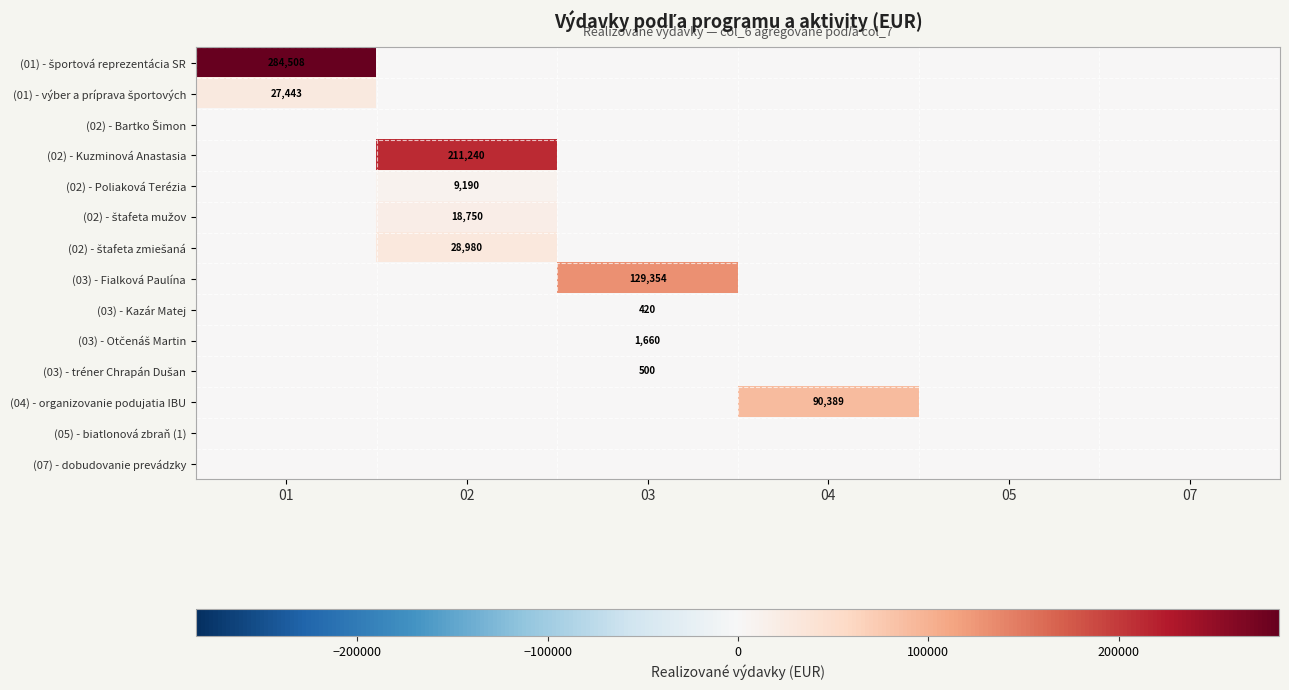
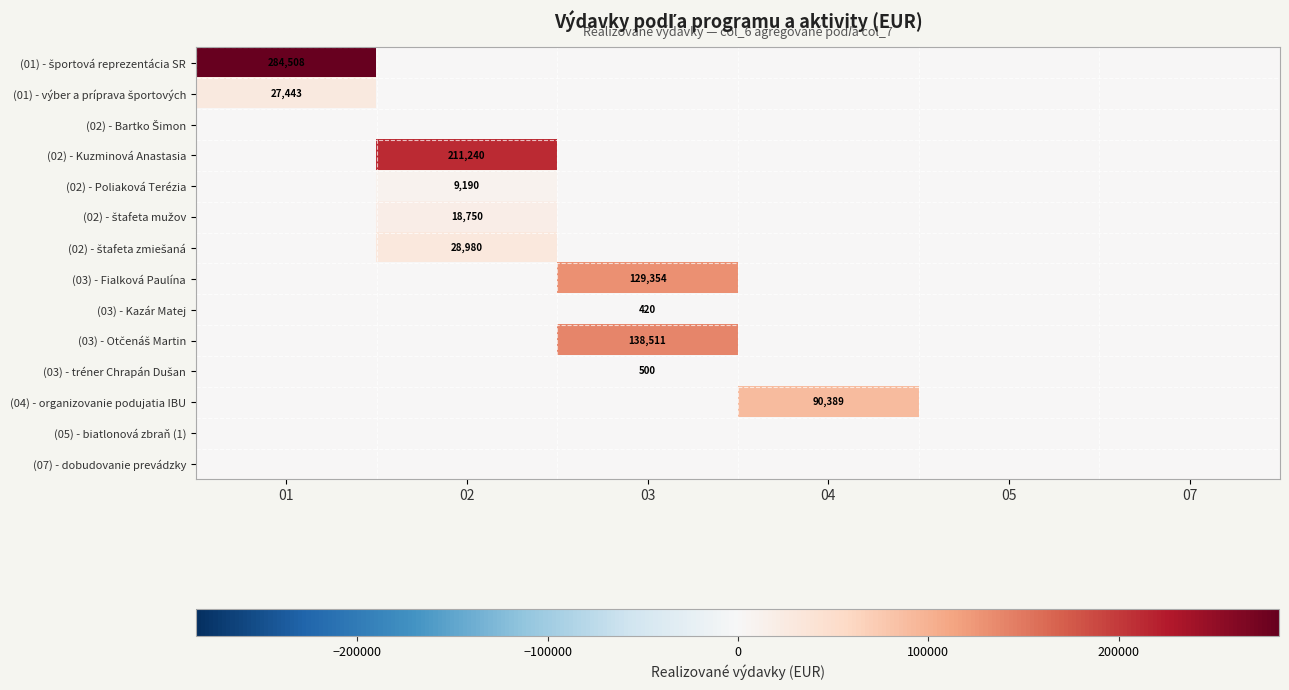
(03) - Otčenáš Martin, 03: 1,660 -> 138,511
